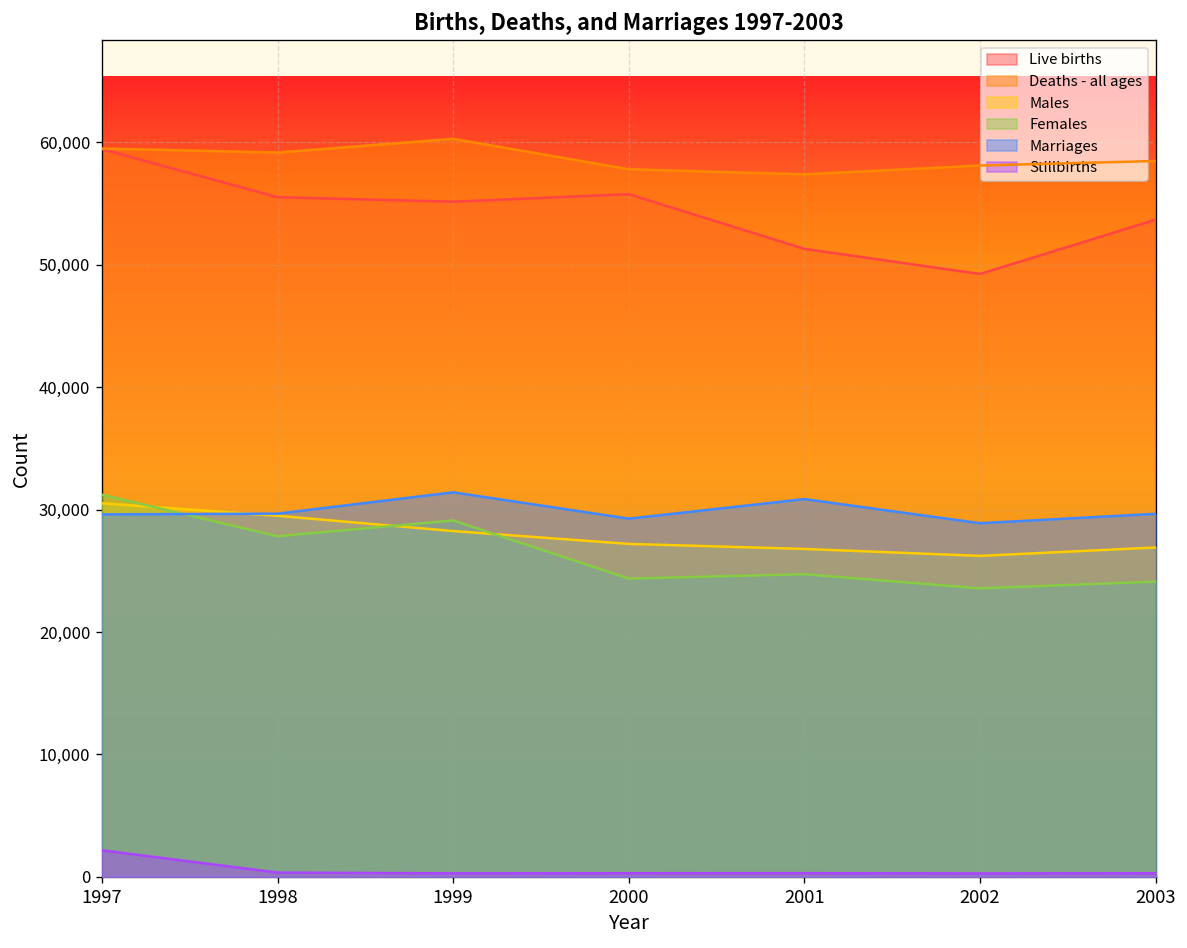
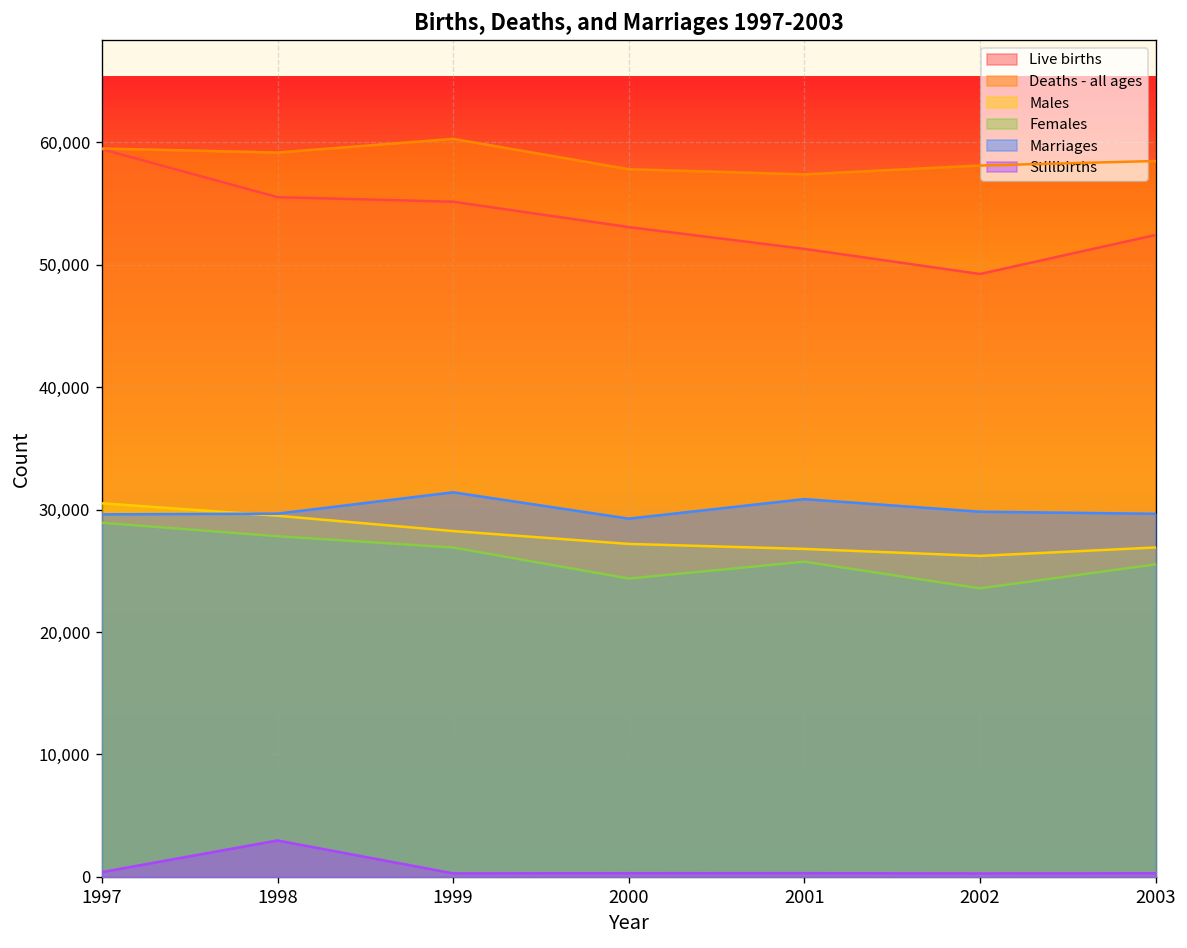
Females, 1997: 31,200 -> 28,900
Stillbirths, 1997: 2,200 -> 400
Stillbirths, 1998: 400 -> 3,000
Females, 1999: 29,100 -> 26,900
Live births, 2000: 55,800 -> 53,100
Females, 2001: 24,700 -> 25,700
Marriages, 2002: 28,900 -> 29,800
Live births, 2003: 53,700 -> 52,400
Females, 2003: 24,100 -> 25,500
